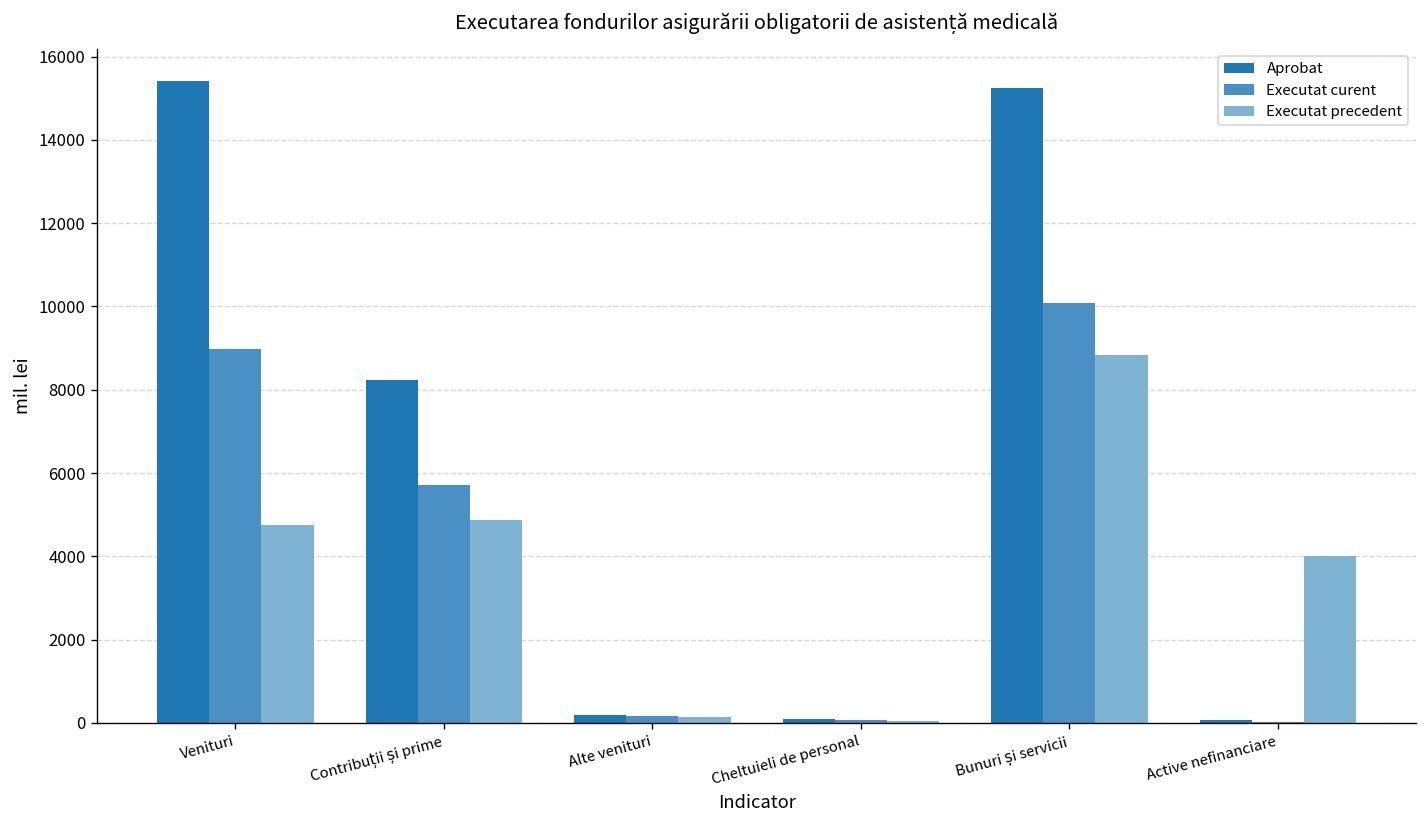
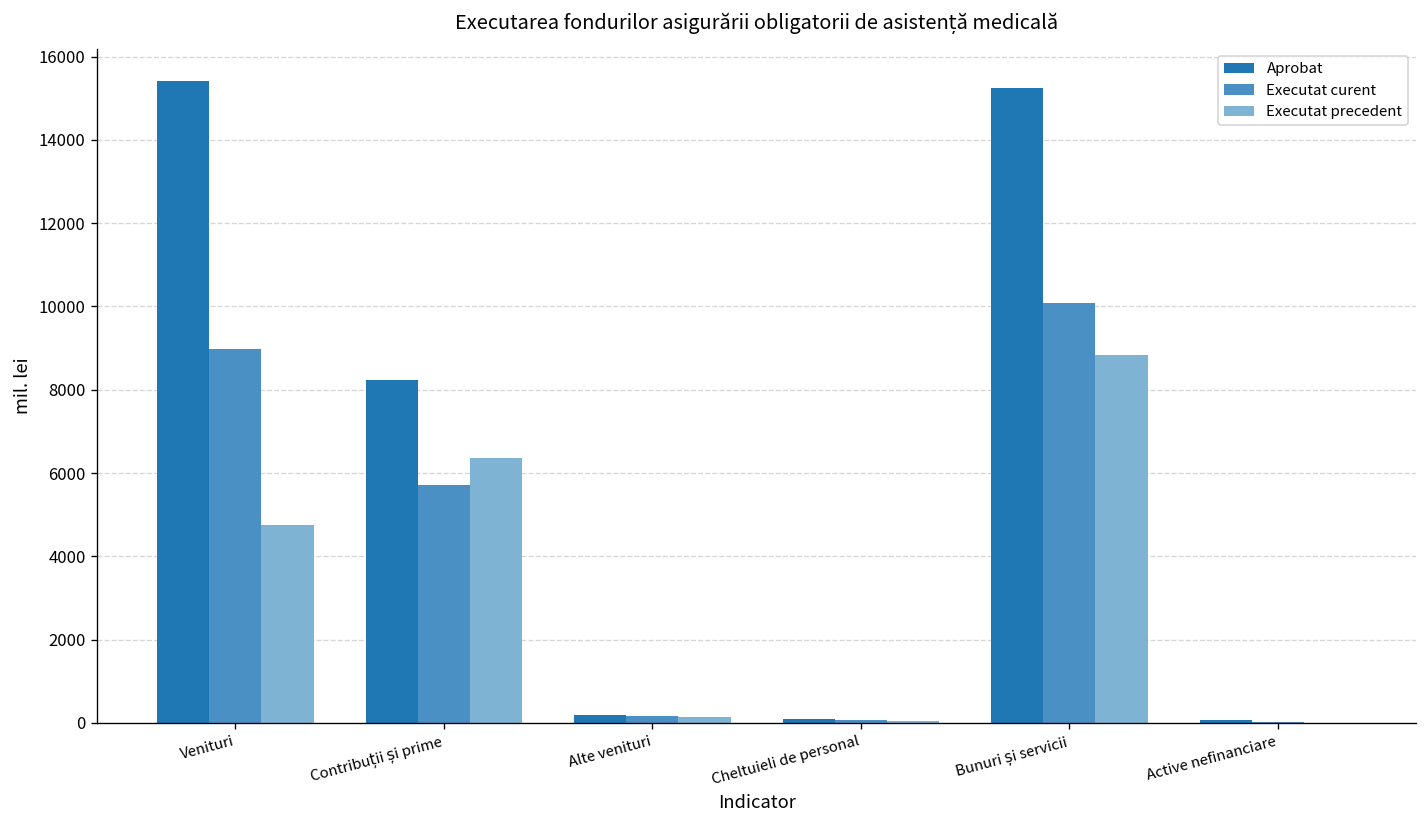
Executat precedent, Contribuții și prime: 4900 -> 6400
Executat precedent, Active nefinanciare: 4000 -> 0
